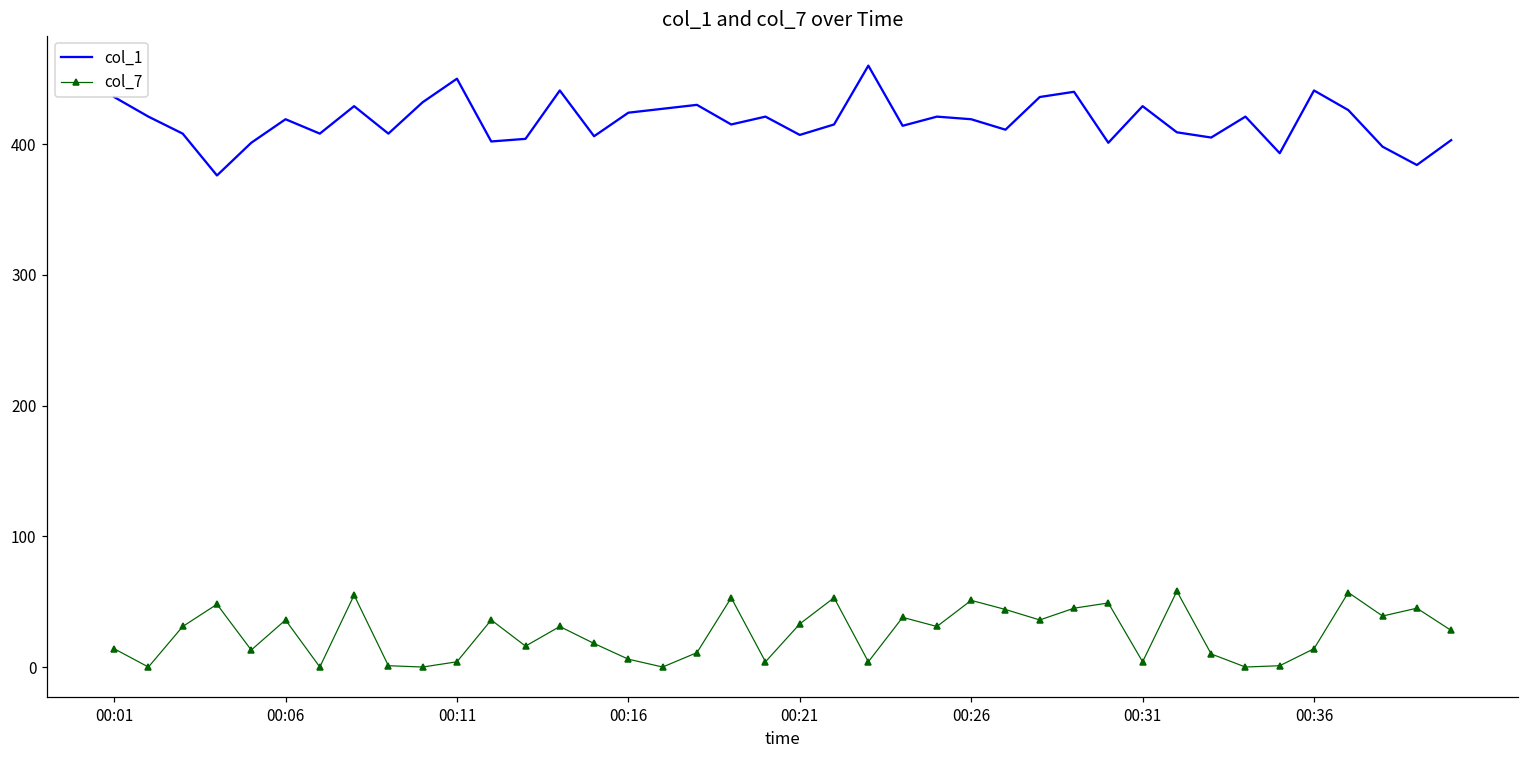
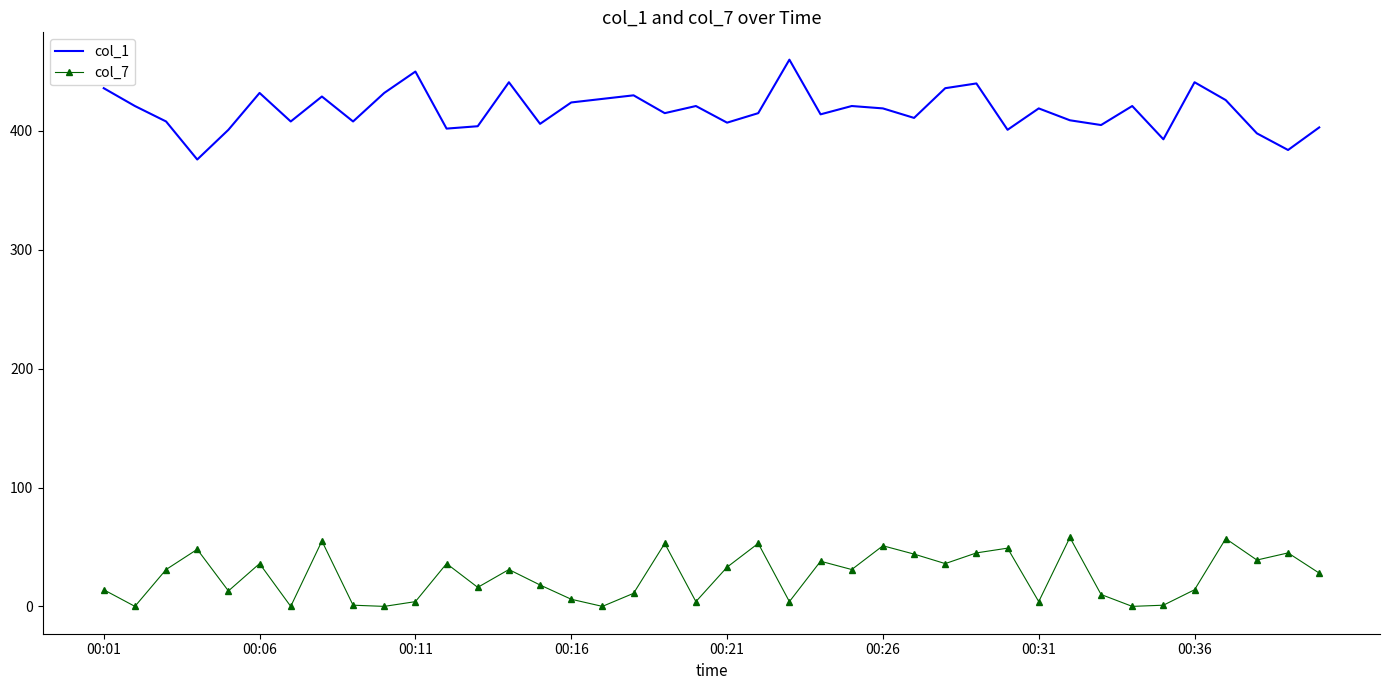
col_1, 00:06: 419 -> 432
col_1, 00:31: 429 -> 419
